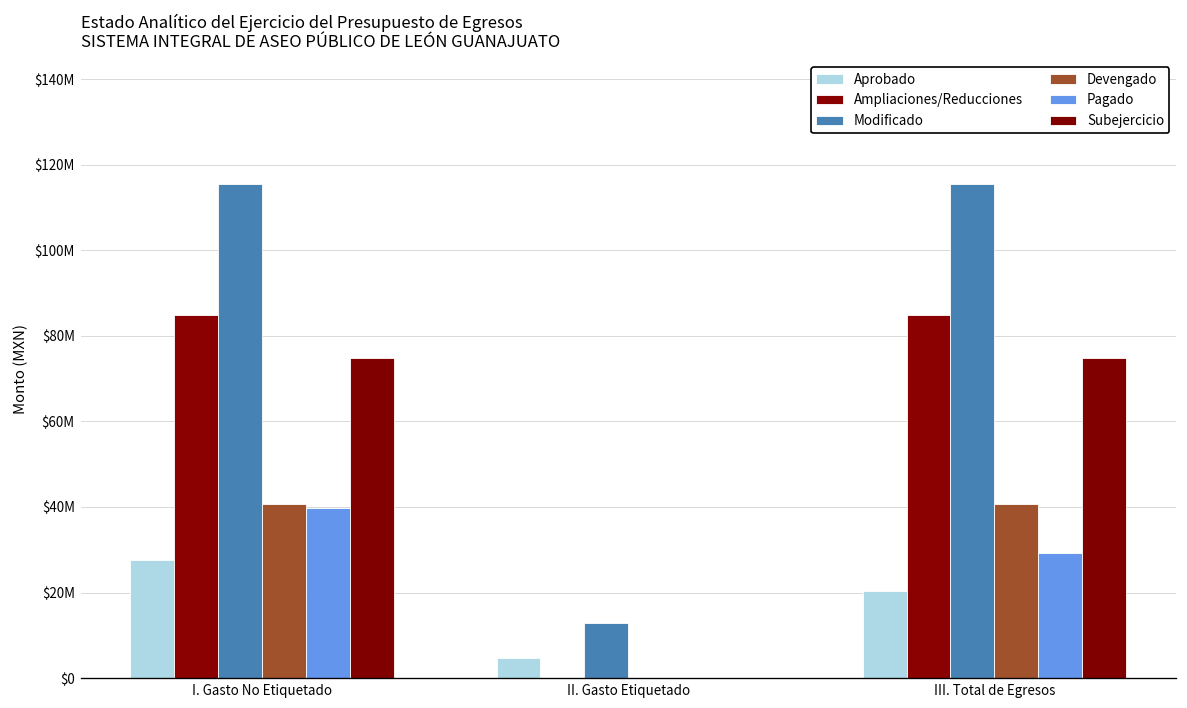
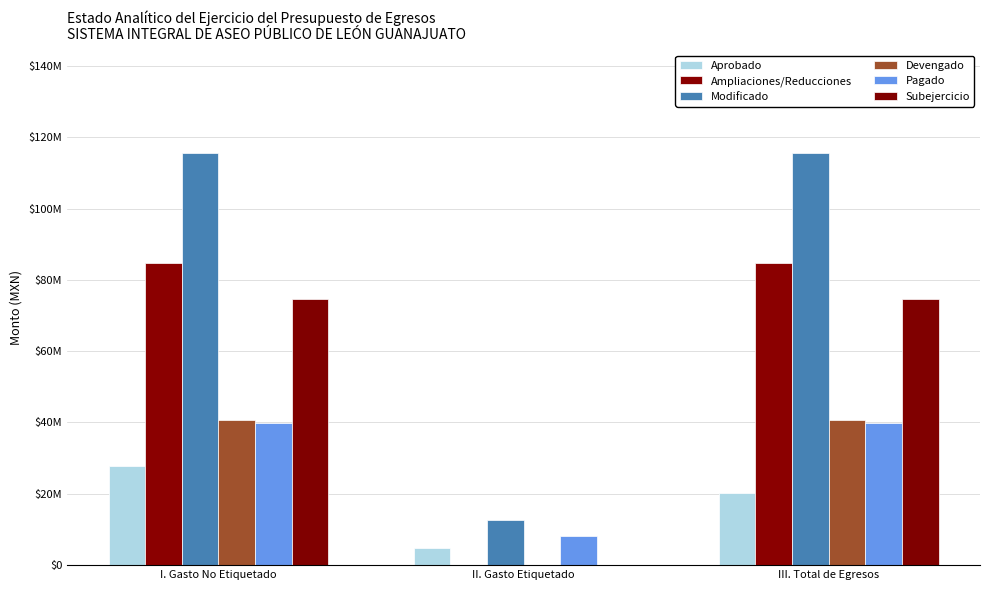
Pagado, II. Gasto Etiquetado: $0 -> $8000000
Pagado, III. Total de Egresos: $29000000 -> $40000000
